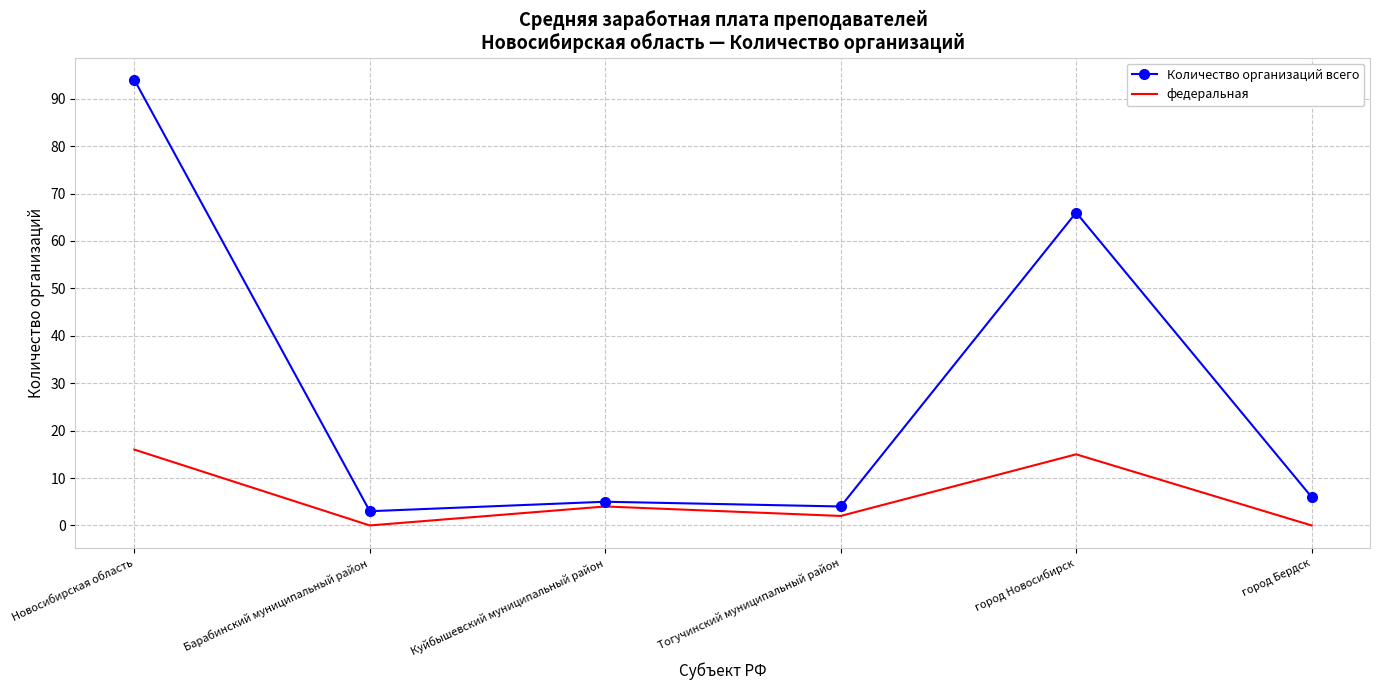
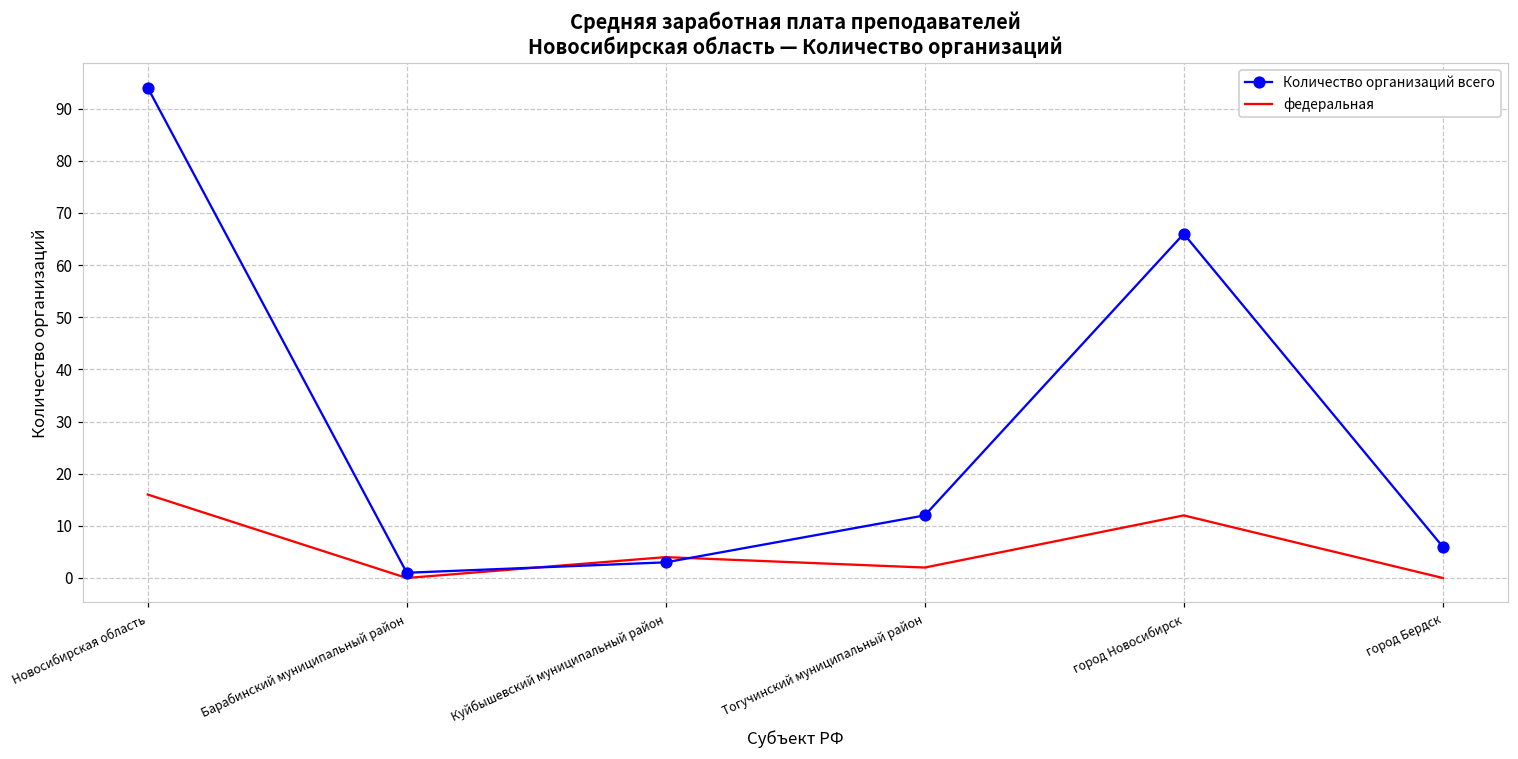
Количество организаций всего, Барабинский муниципальный район: 3 -> 1
Количество организаций всего, Куйбышевский муниципальный район: 5 -> 3
Количество организаций всего, Тогучинский муниципальный район: 4 -> 12
федеральная, город Новосибирск: 15 -> 12
